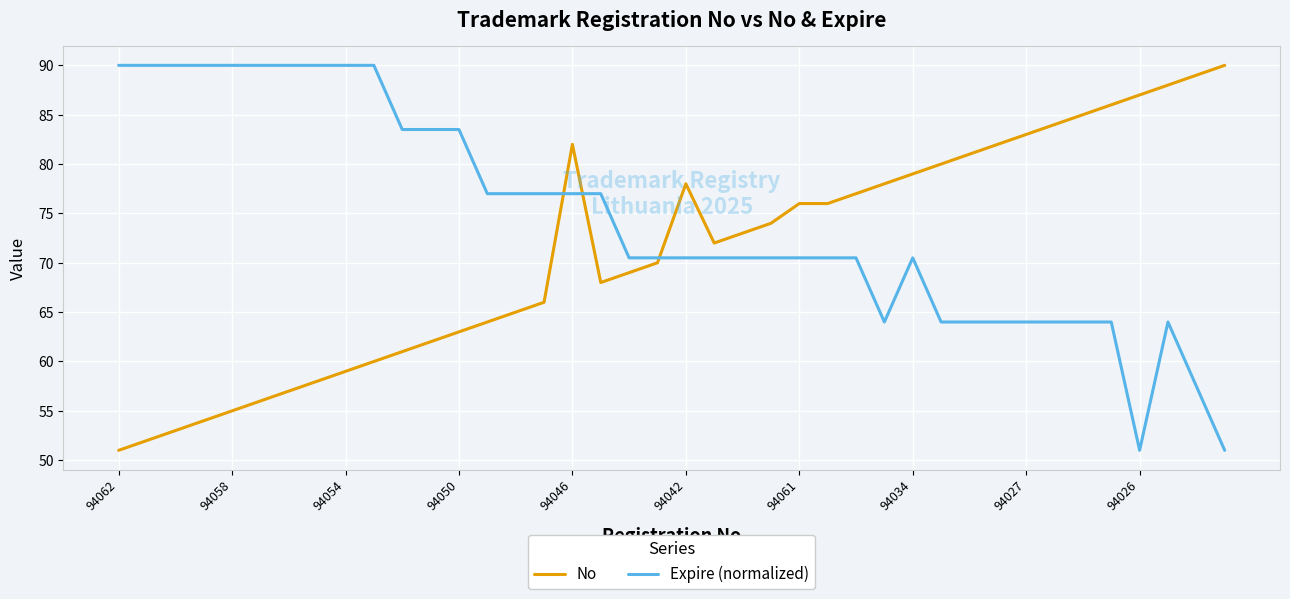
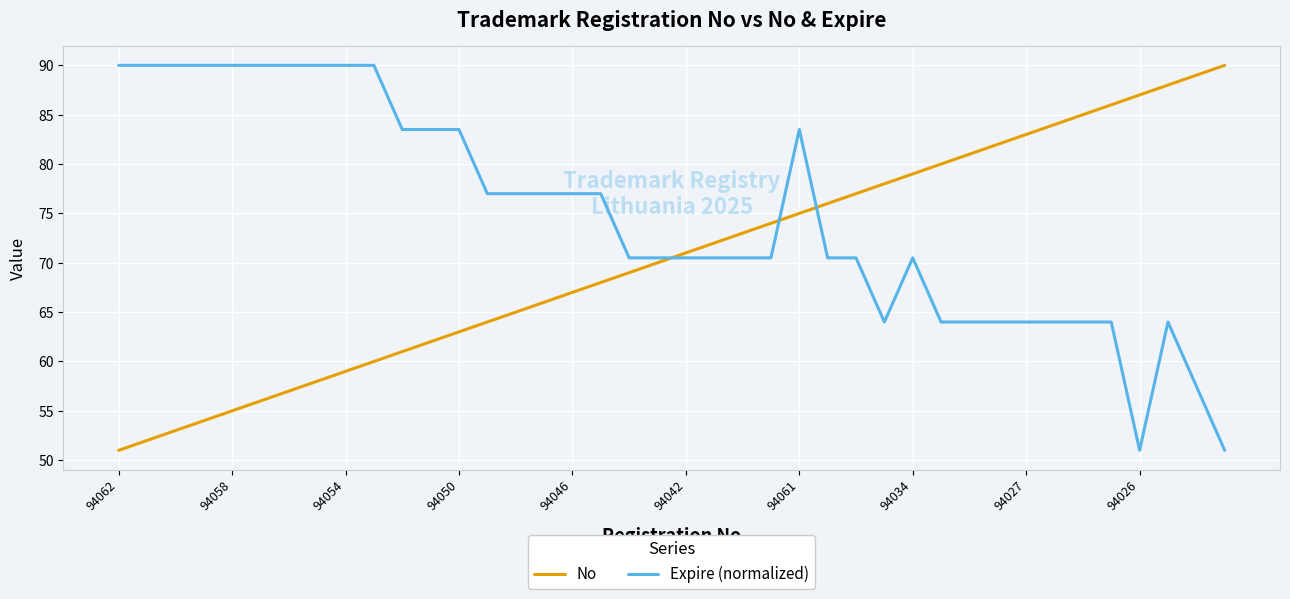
No, 94046: 82 -> 67
No, 94042: 78 -> 71
No, 94061: 76 -> 75
Expire (normalized), 94061: 71 -> 84
